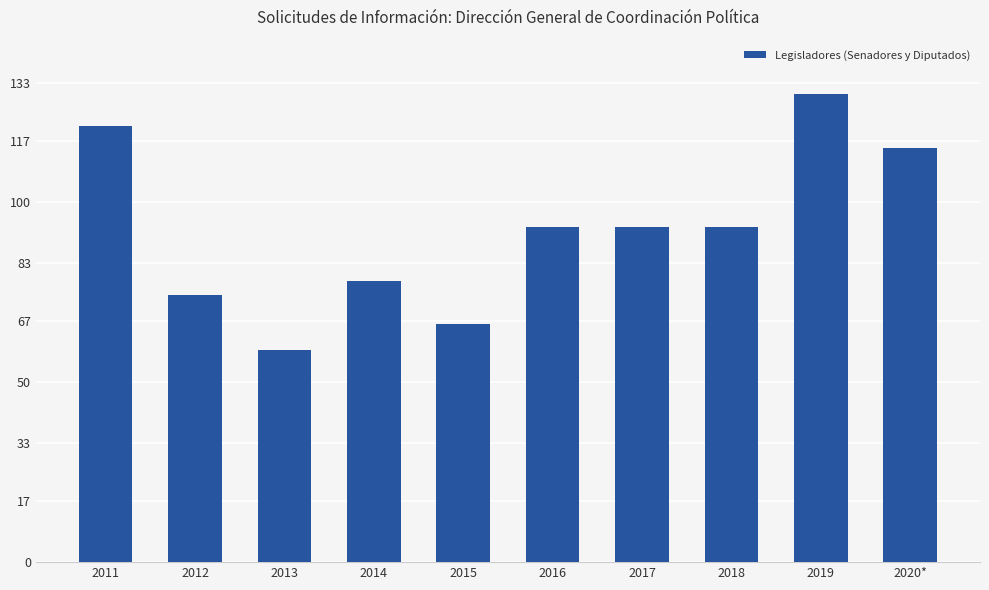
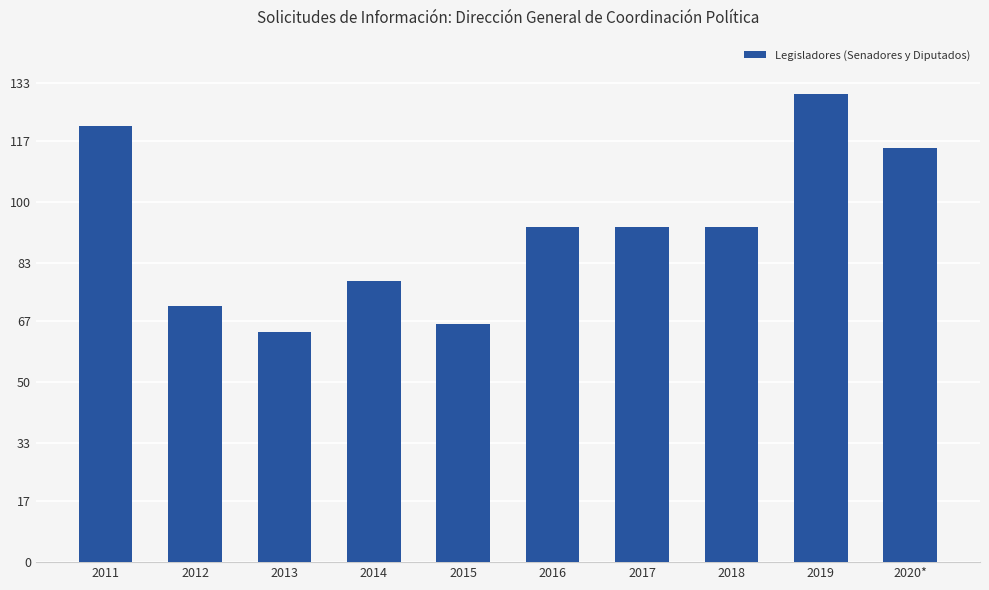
2012: 74 -> 71
2013: 59 -> 64
